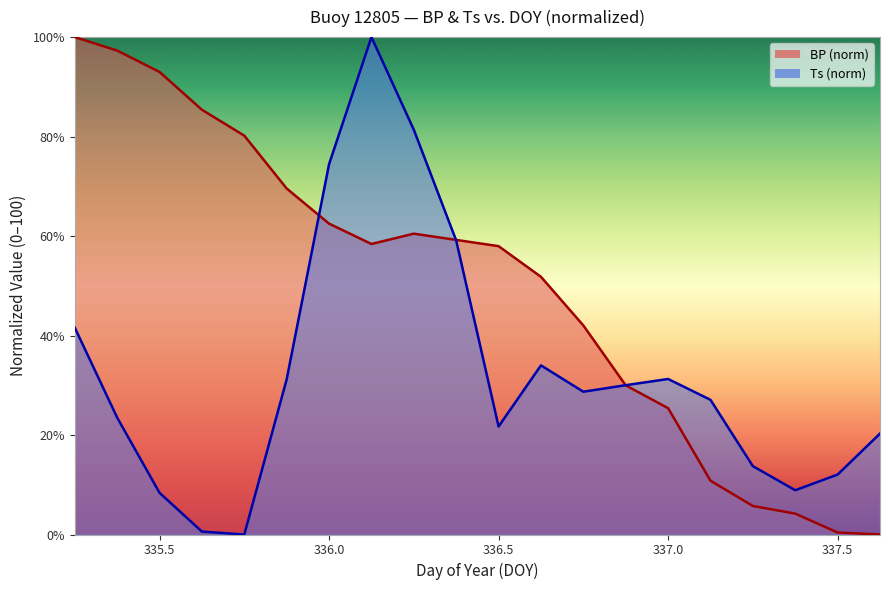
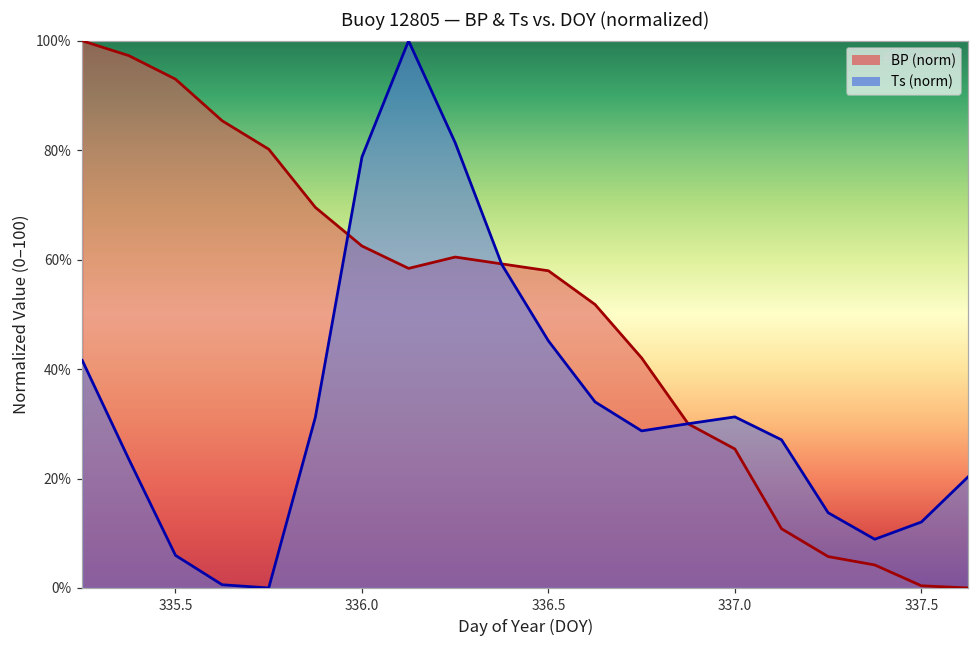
Ts (norm), 335.5: 8% -> 6%
Ts (norm), 336.0: 74% -> 79%
Ts (norm), 336.5: 22% -> 45%
